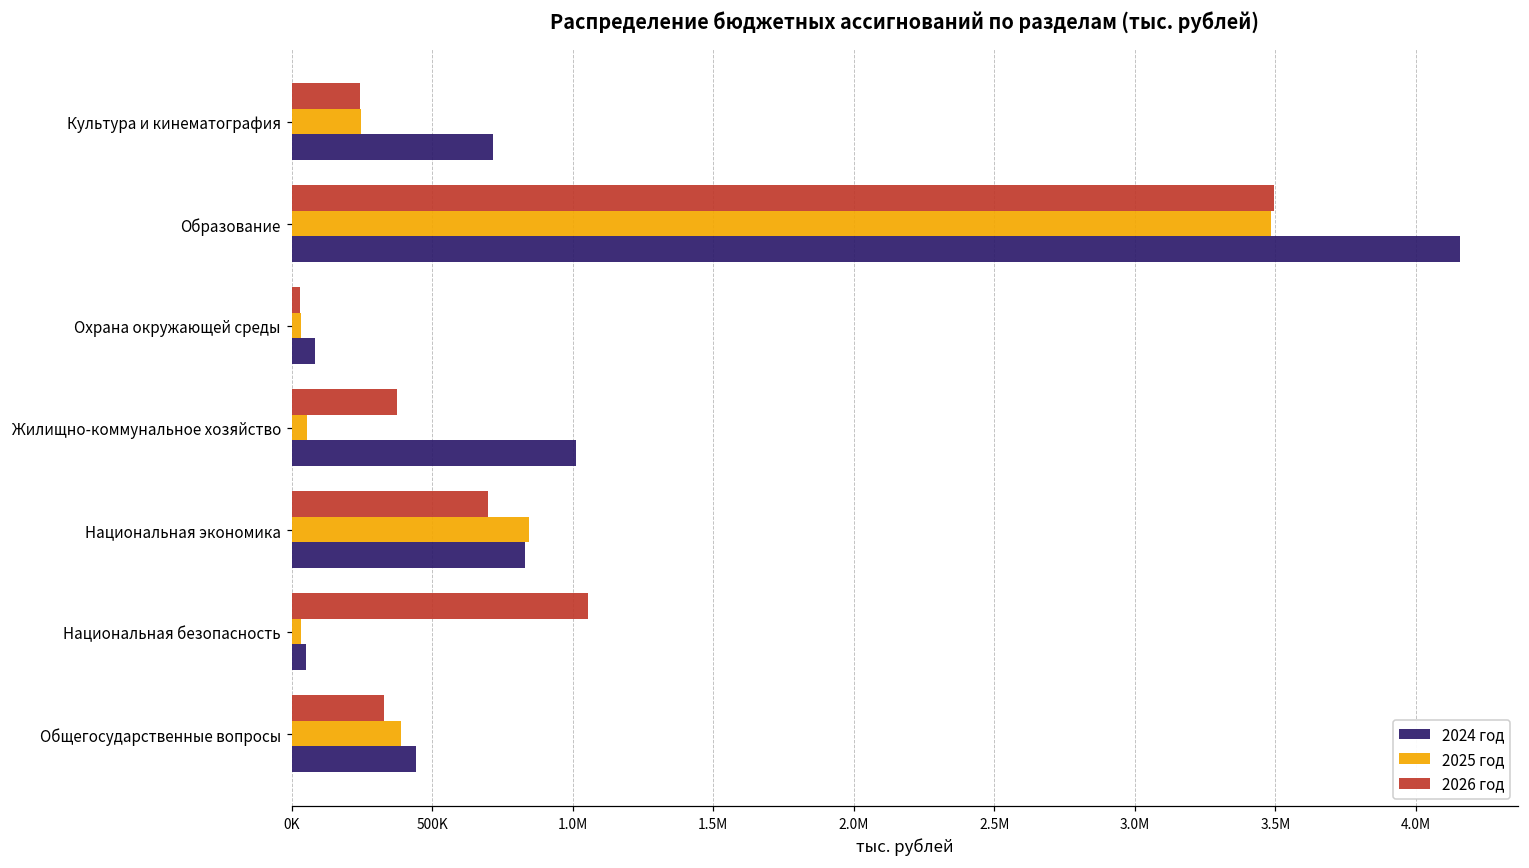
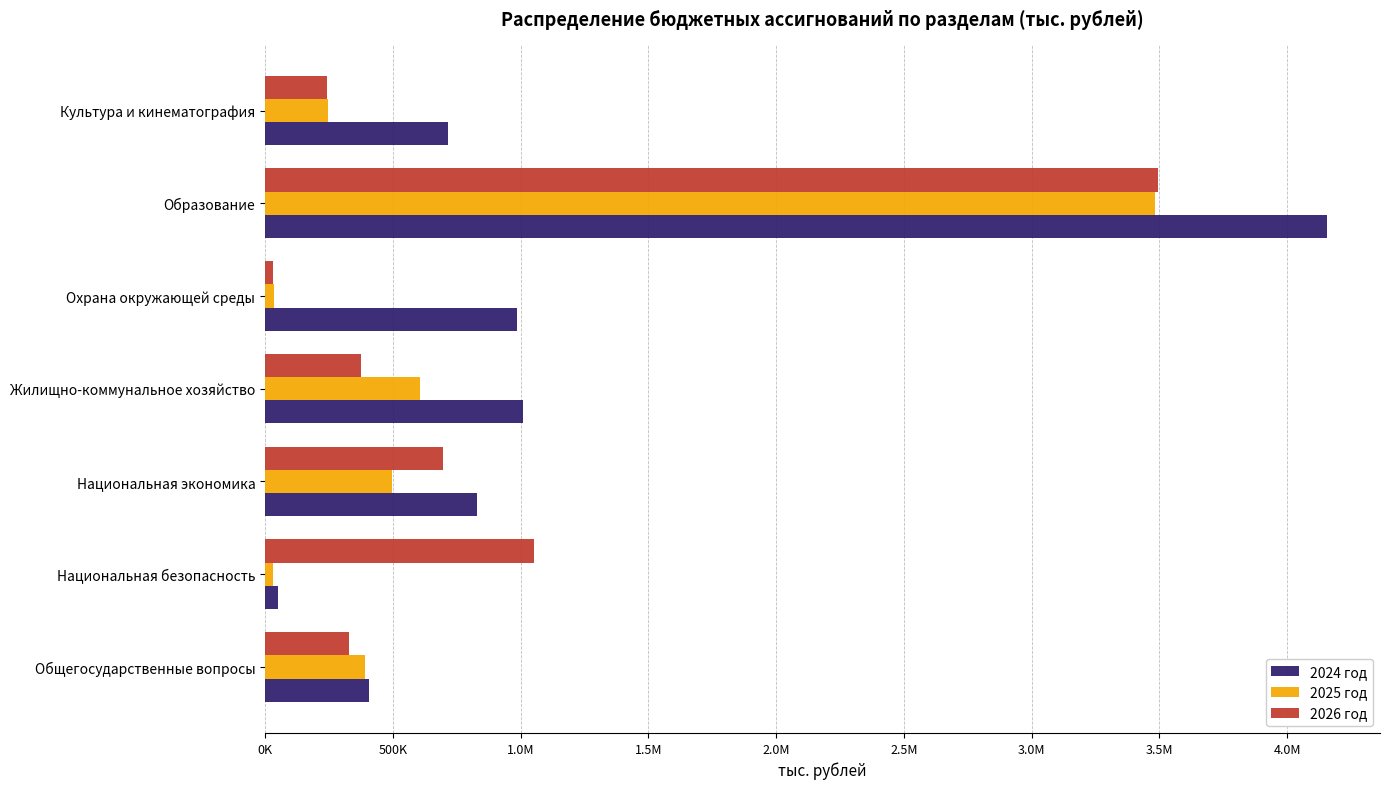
2024 год, Охрана окружающей среды: 80000 -> 990000
2025 год, Жилищно-коммунальное хозяйство: 60000 -> 600000
2025 год, Национальная экономика: 850000 -> 500000
2024 год, Общегосударственные вопросы: 440000 -> 410000
